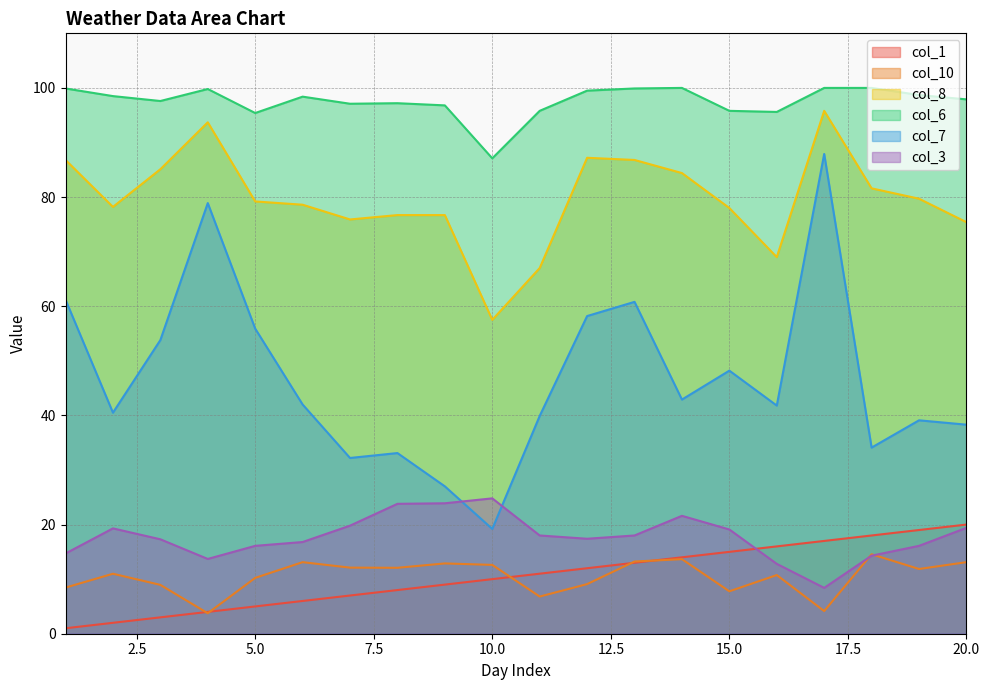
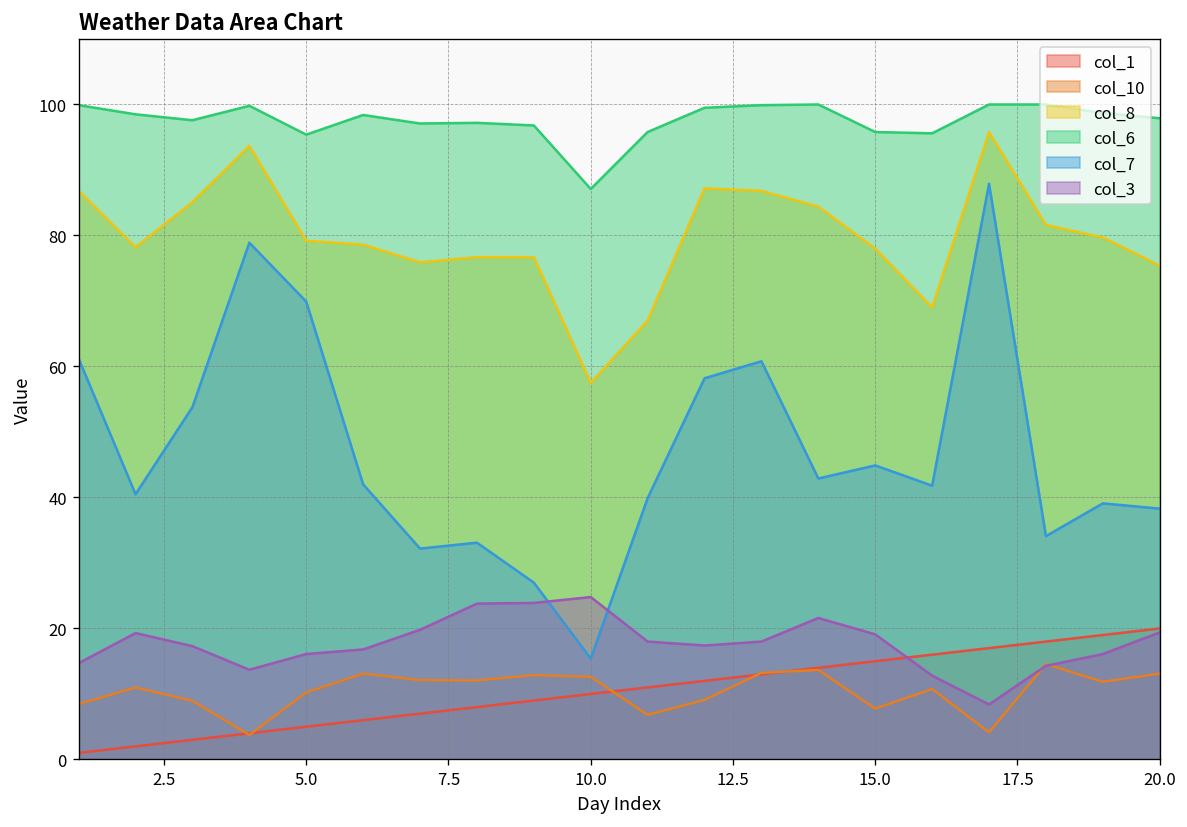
col_7, 5.0: 56 -> 70
col_7, 10.0: 19 -> 15
col_7, 15.0: 48 -> 45
